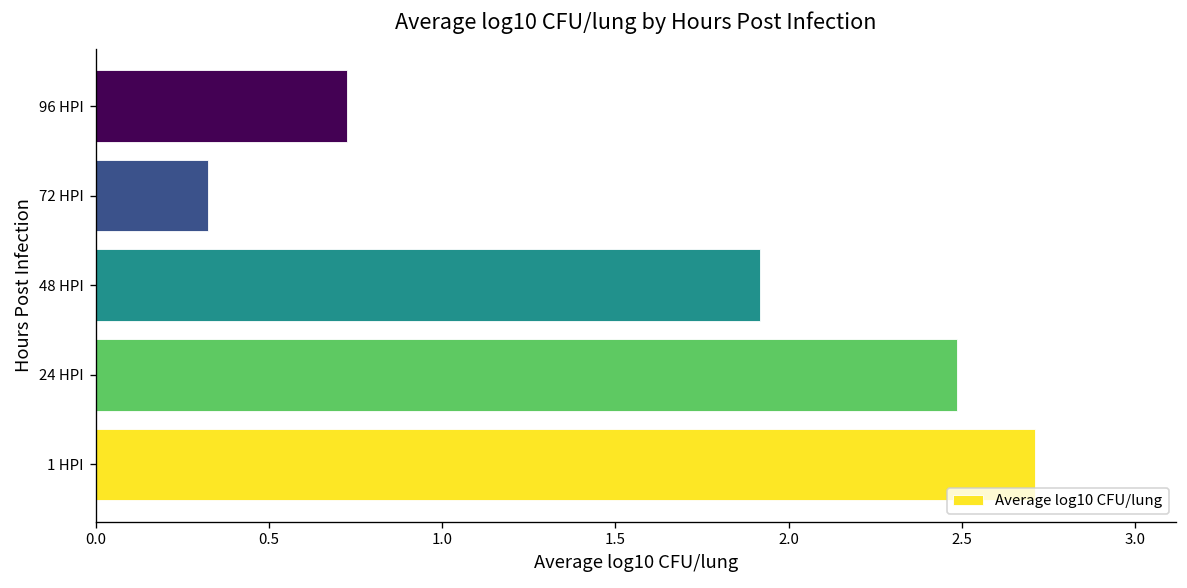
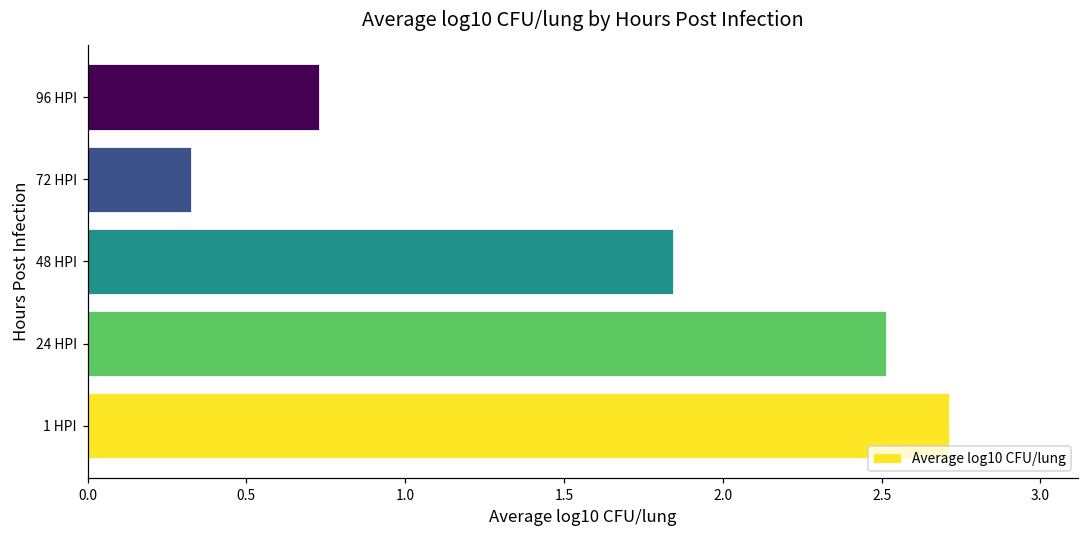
48 HPI: 1.92 -> 1.84
24 HPI: 2.49 -> 2.51
